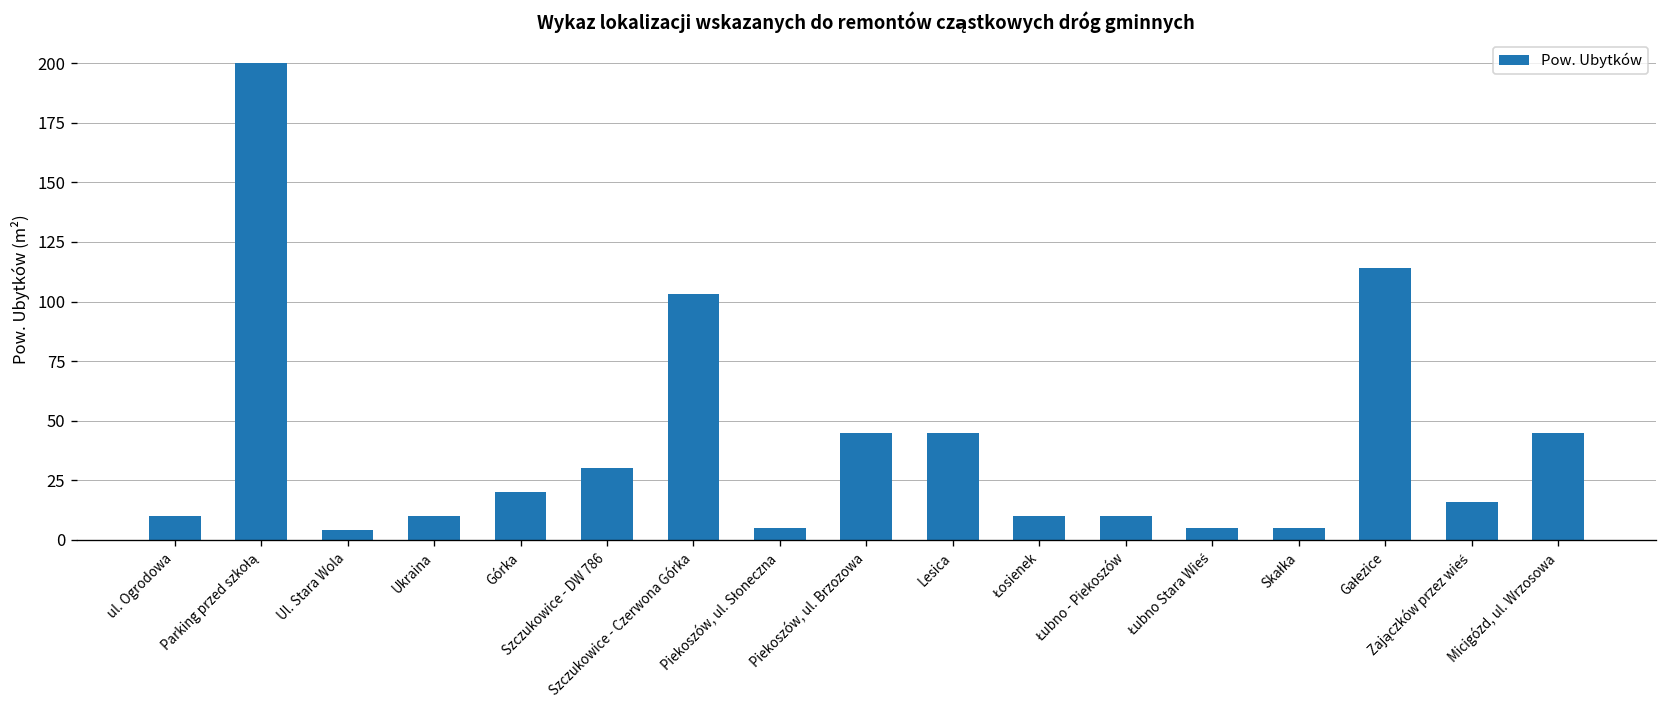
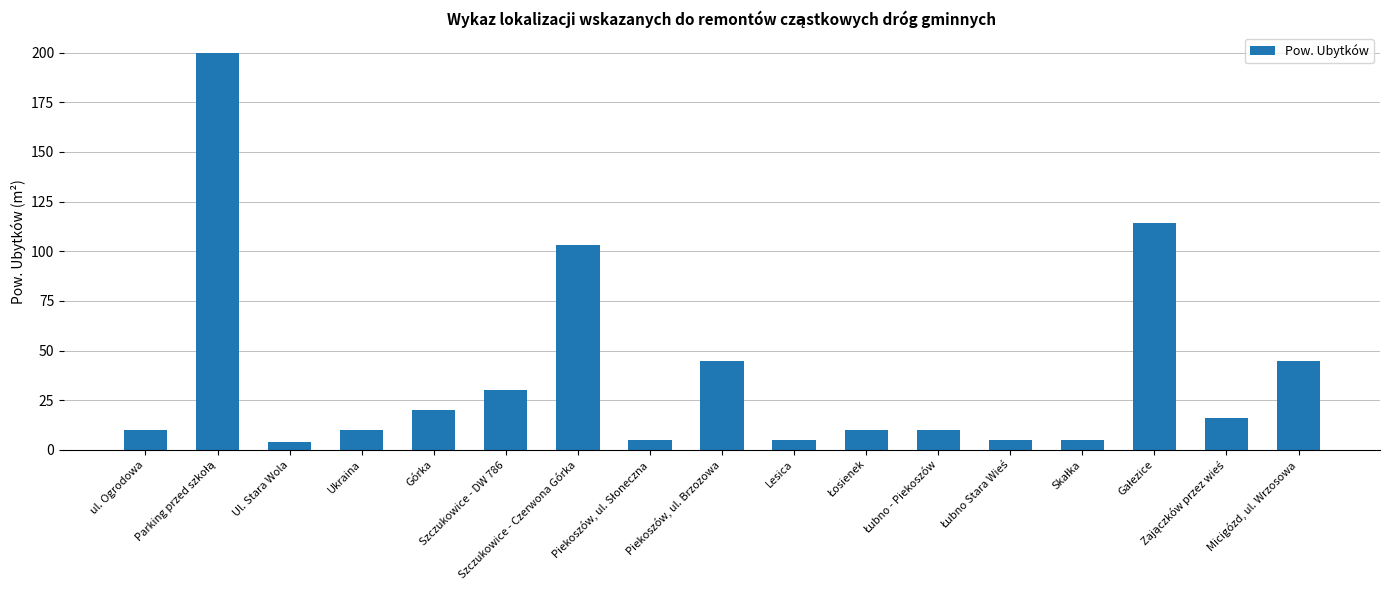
Lesica: 45 -> 5
